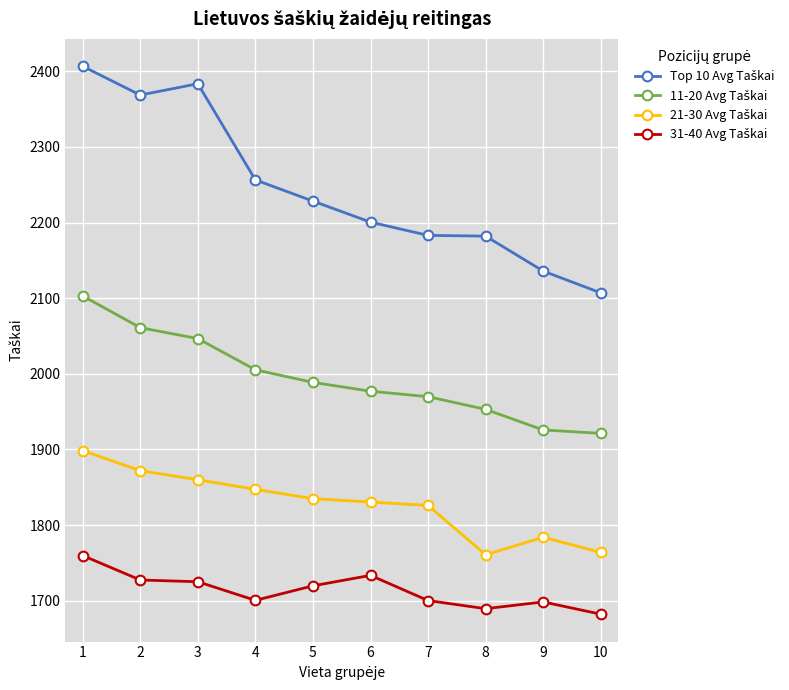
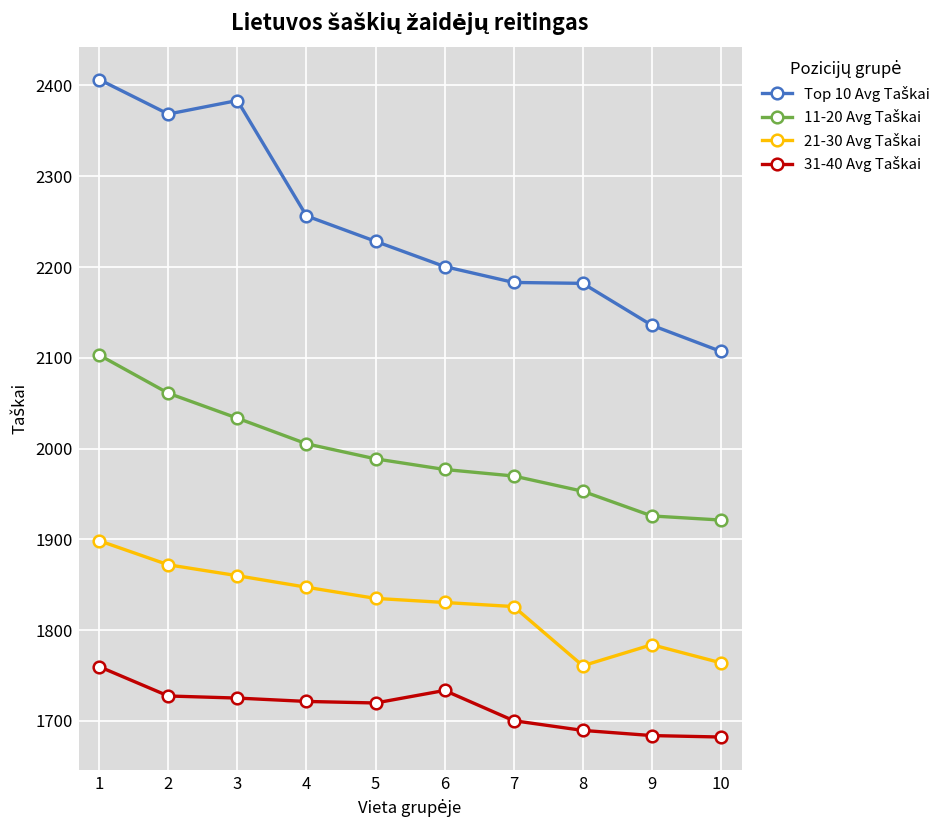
11-20 Avg Taškai, 3: 2050 -> 2030
31-40 Avg Taškai, 4: 1700 -> 1720
31-40 Avg Taškai, 9: 1700 -> 1680
